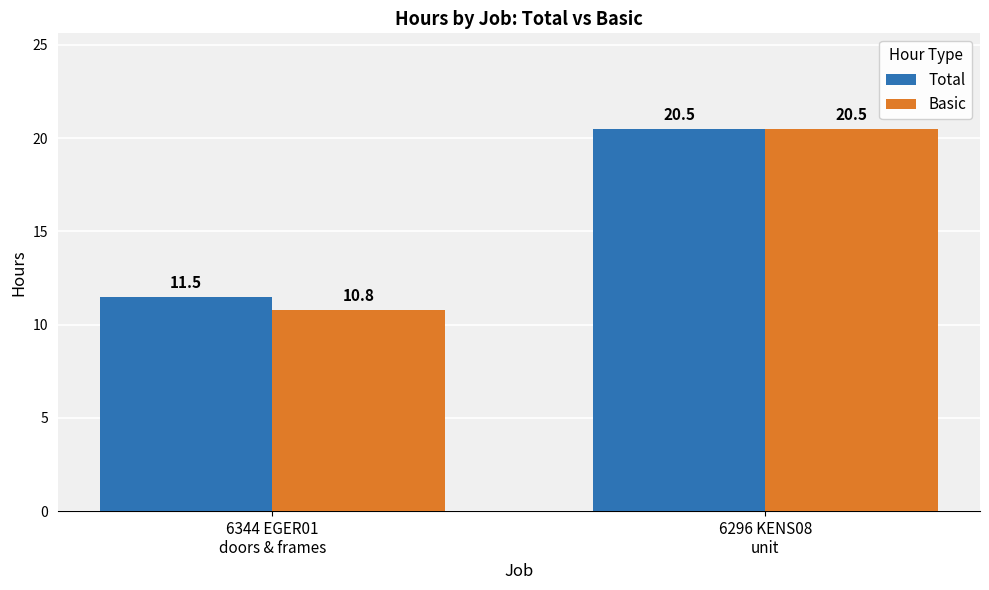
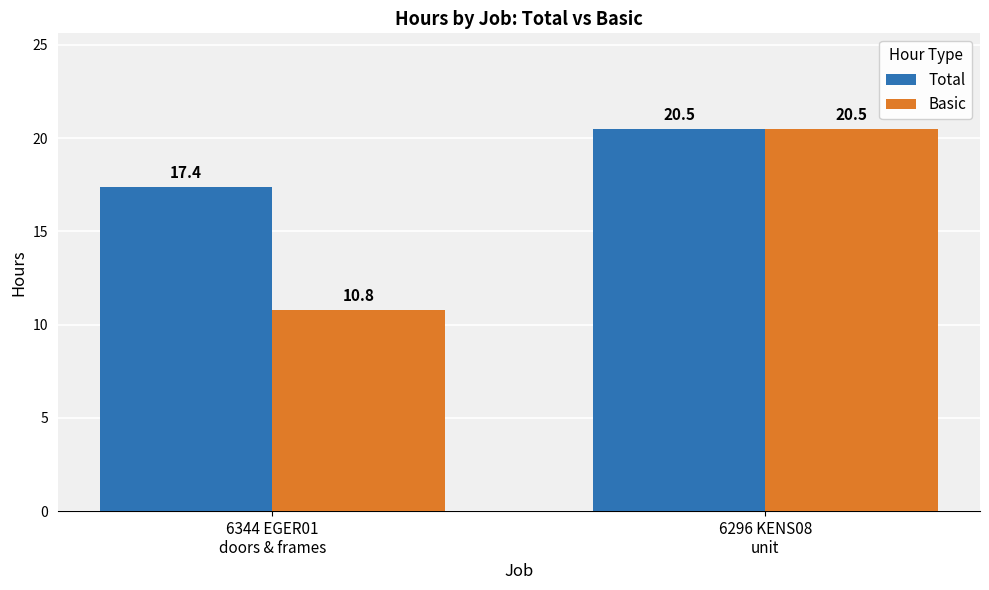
Total, 6344 EGER01 doors & frames: 11.5 -> 17.4
